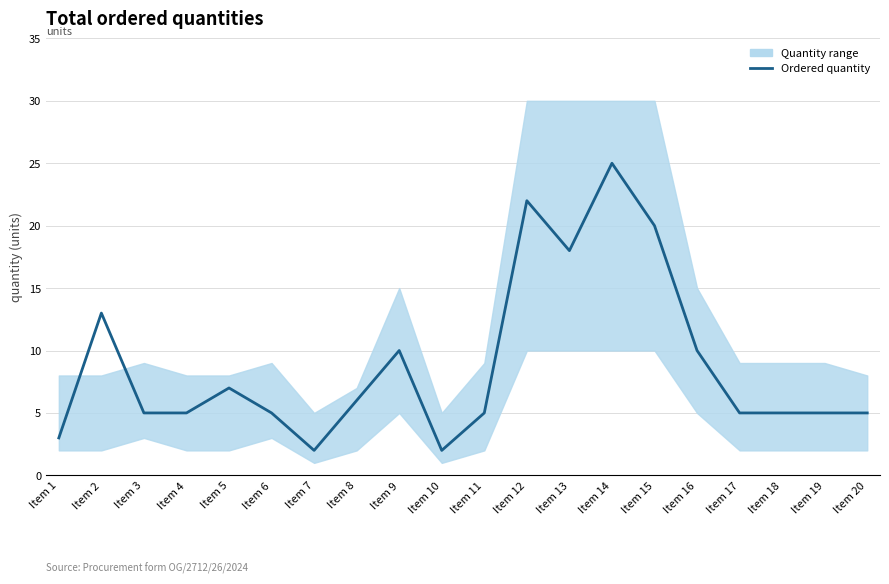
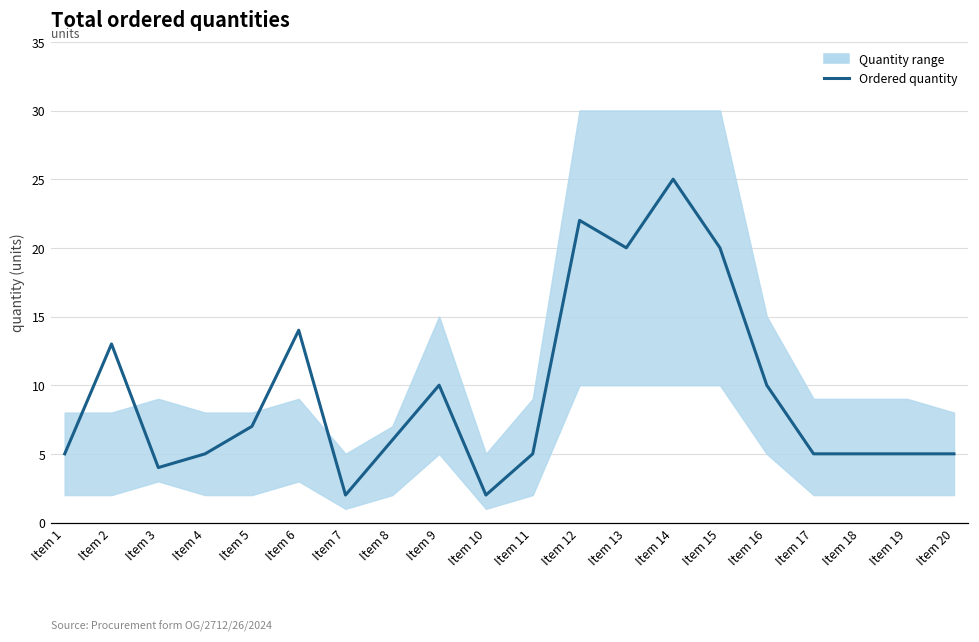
Ordered quantity, Item 1: 3 -> 5
Ordered quantity, Item 3: 5 -> 4
Ordered quantity, Item 6: 5 -> 14
Ordered quantity, Item 13: 18 -> 20
